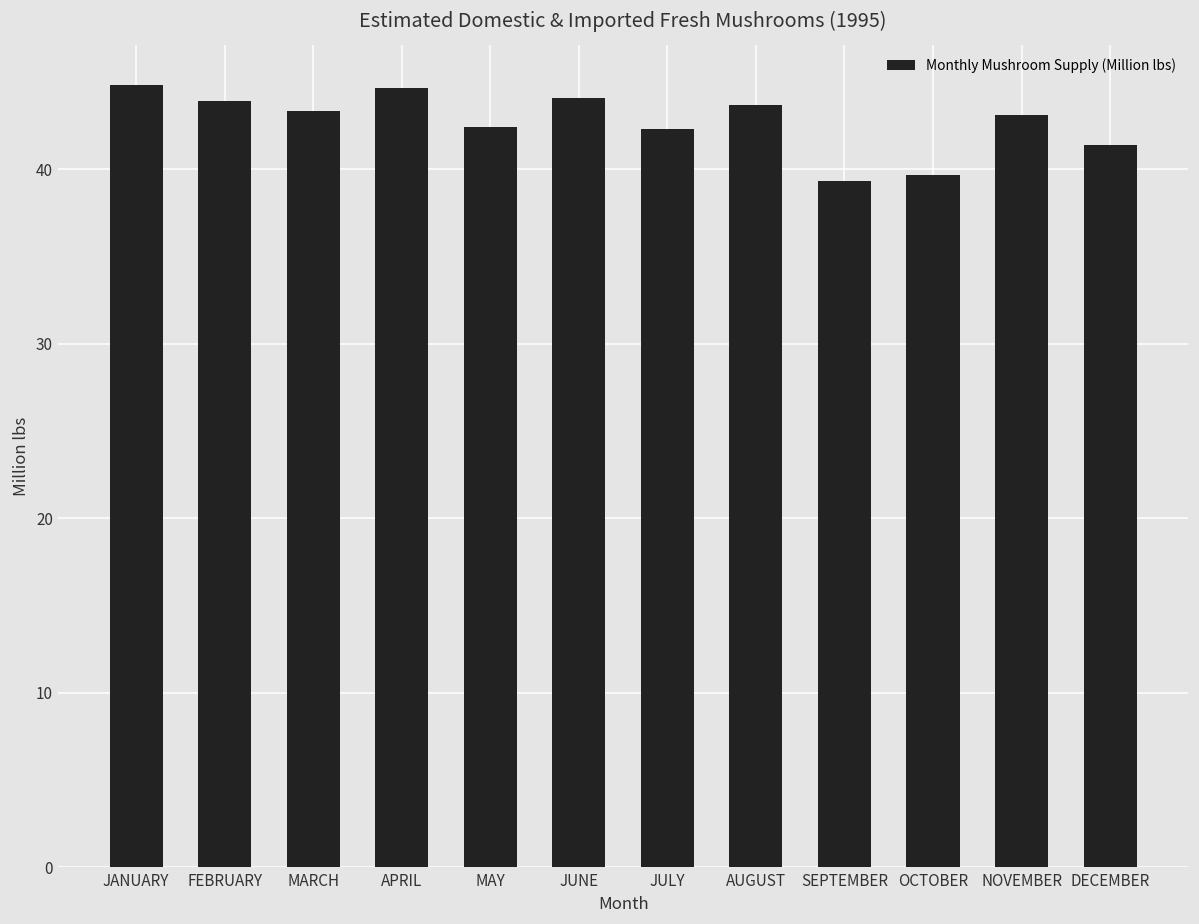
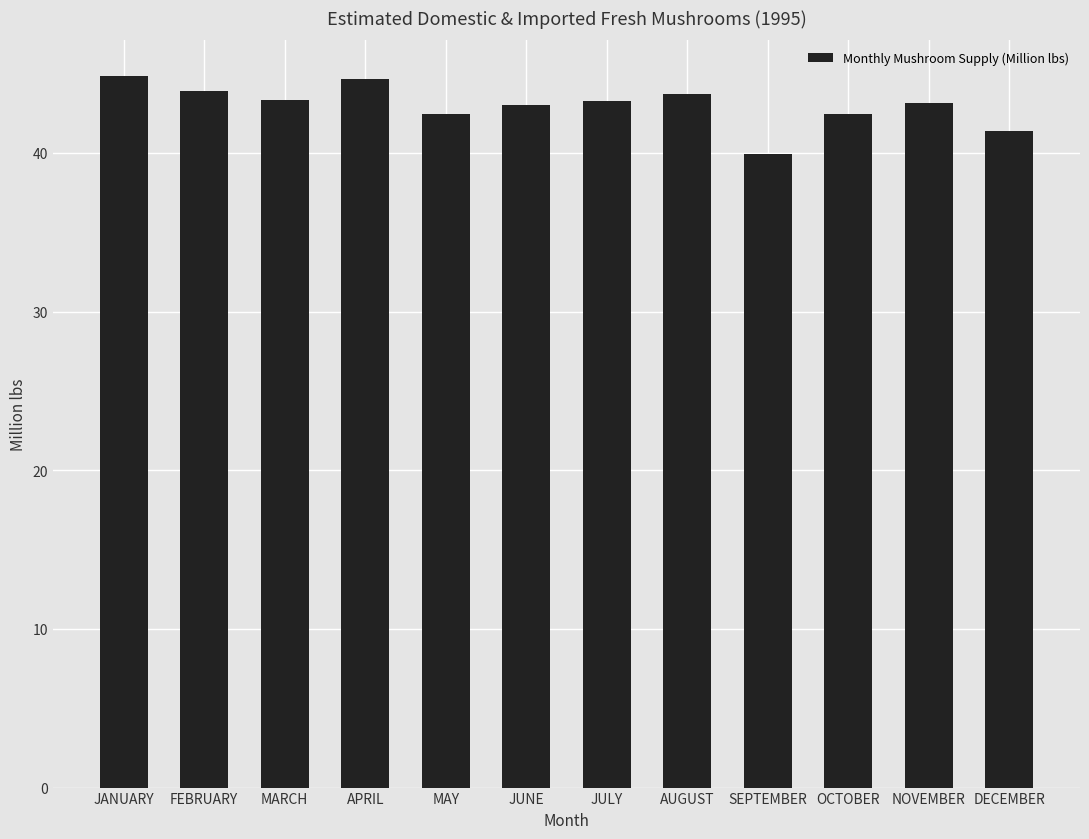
JUNE: 44.1 -> 43.0
JULY: 42.3 -> 43.3
SEPTEMBER: 39.3 -> 39.9
OCTOBER: 39.7 -> 42.5
